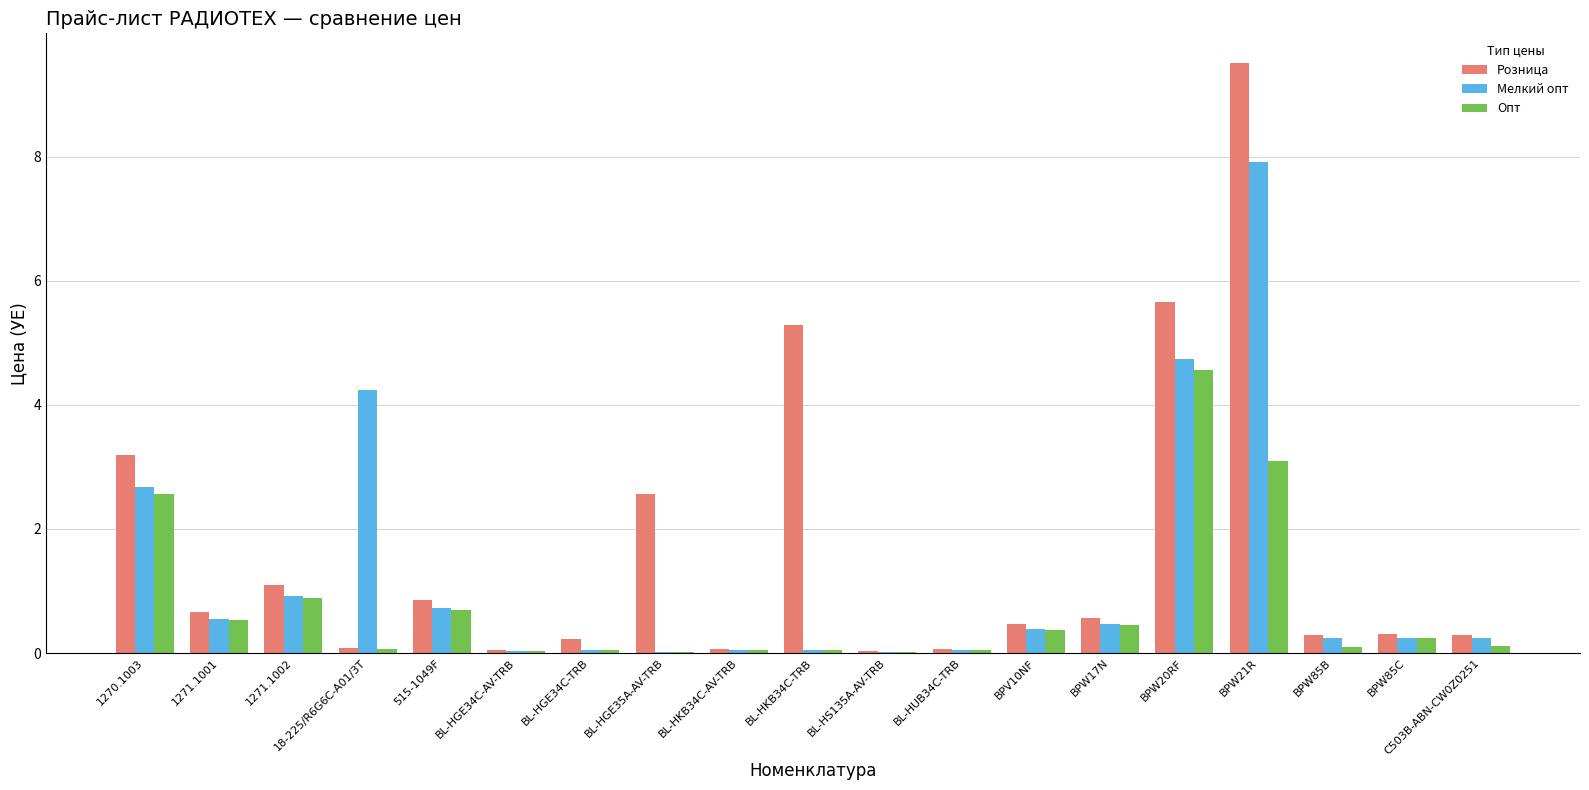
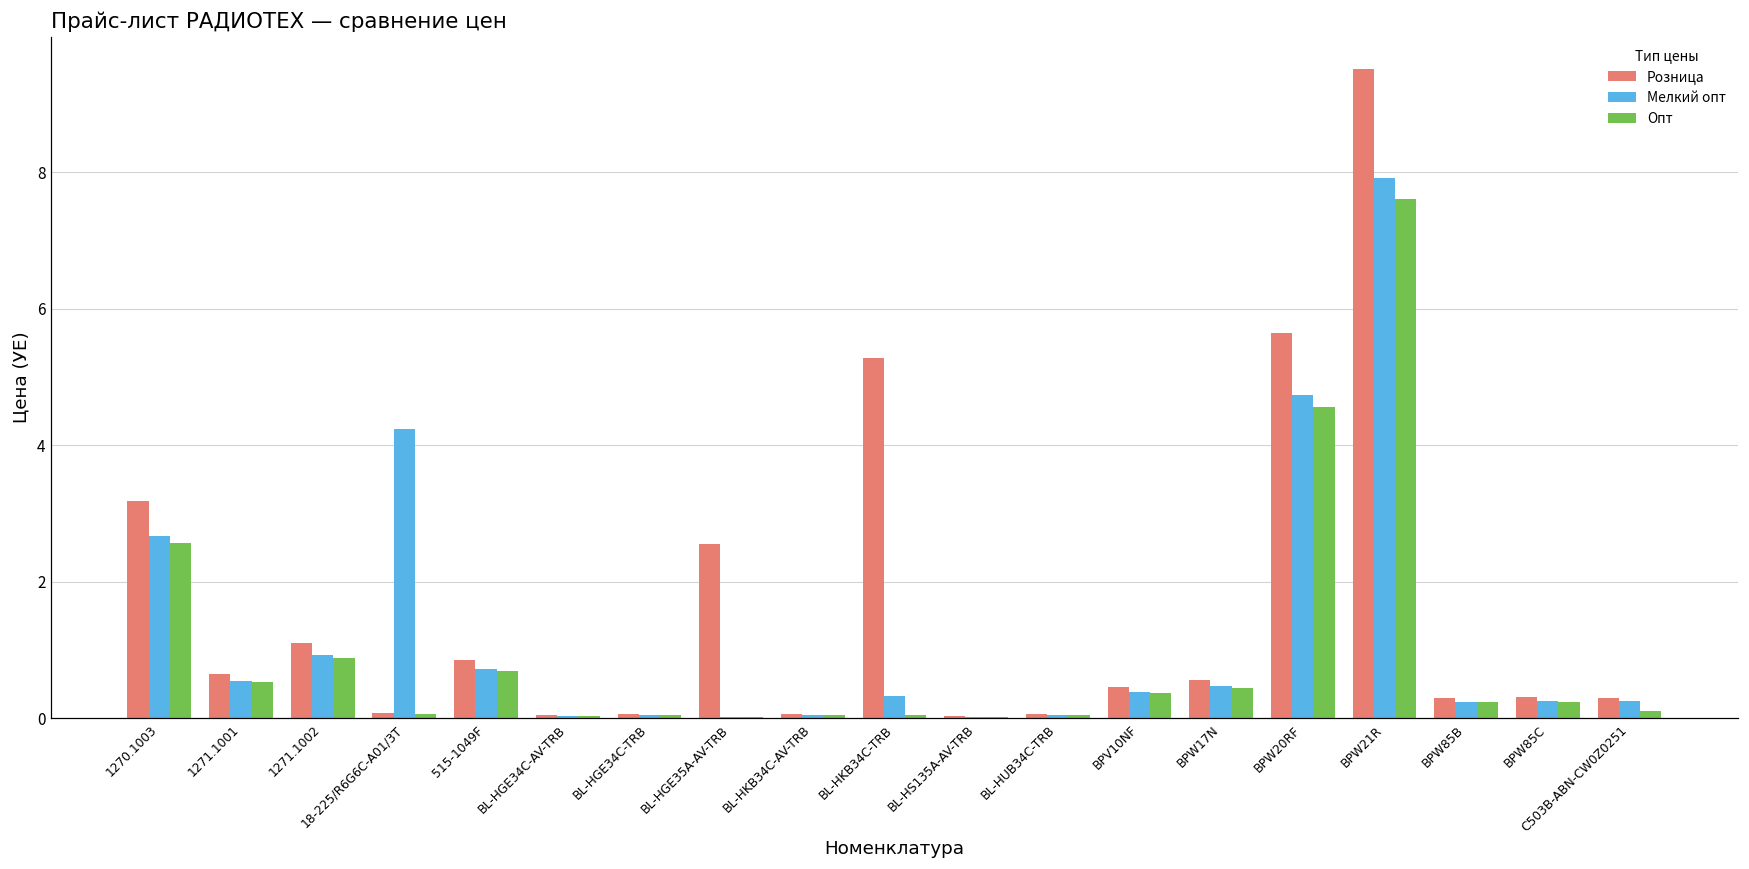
Розница, BL-HGE34C-TRB: 0.2 -> 0.1
Мелкий опт, BL-HKB34C-TRB: 0.1 -> 0.3
Опт, BPW21R: 3.1 -> 7.6
Опт, BPW85B: 0.1 -> 0.2
